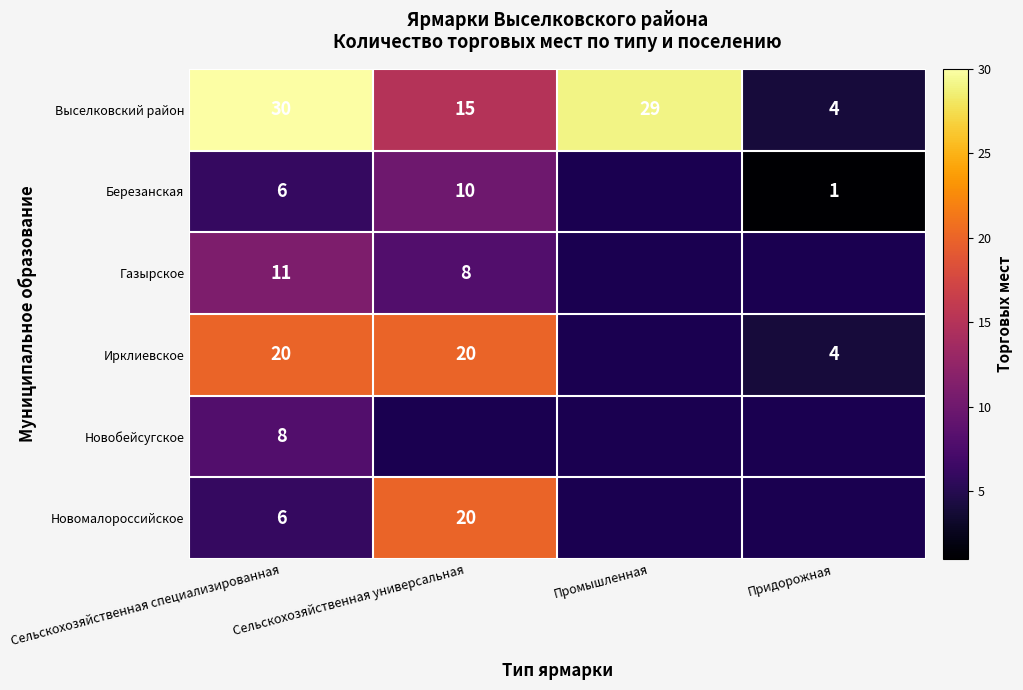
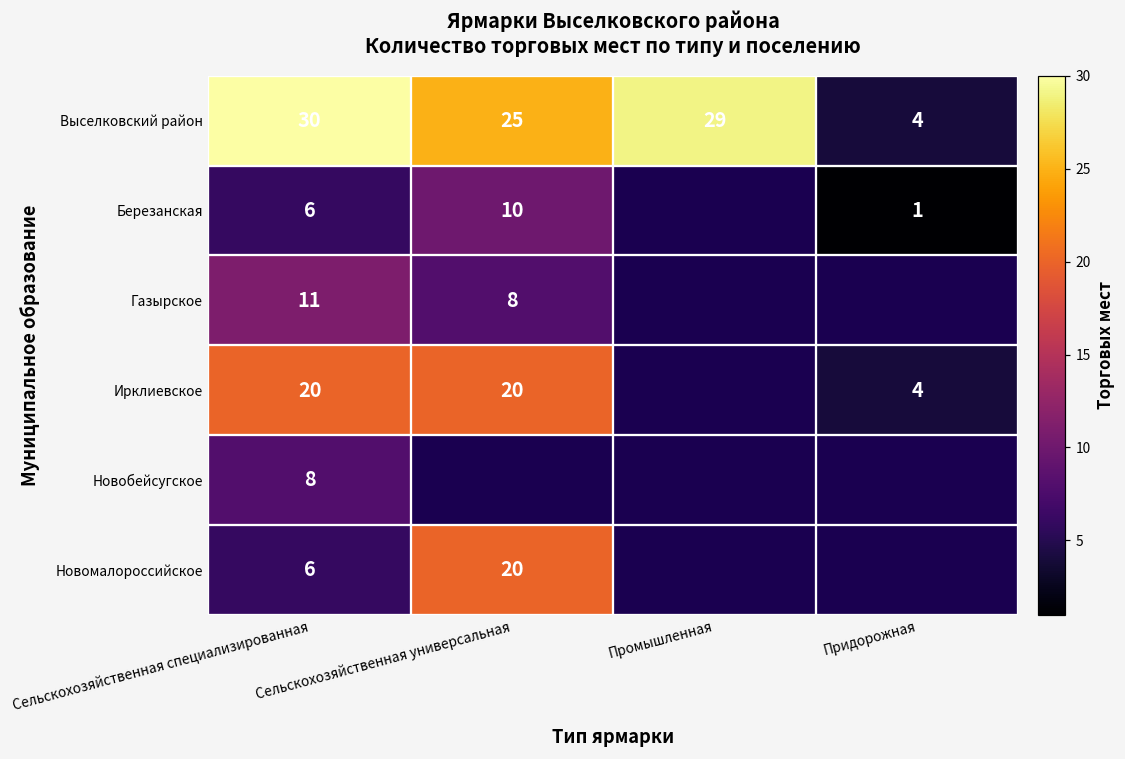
Выселковский район, Сельскохозяйственная универсальная: 15 -> 25
